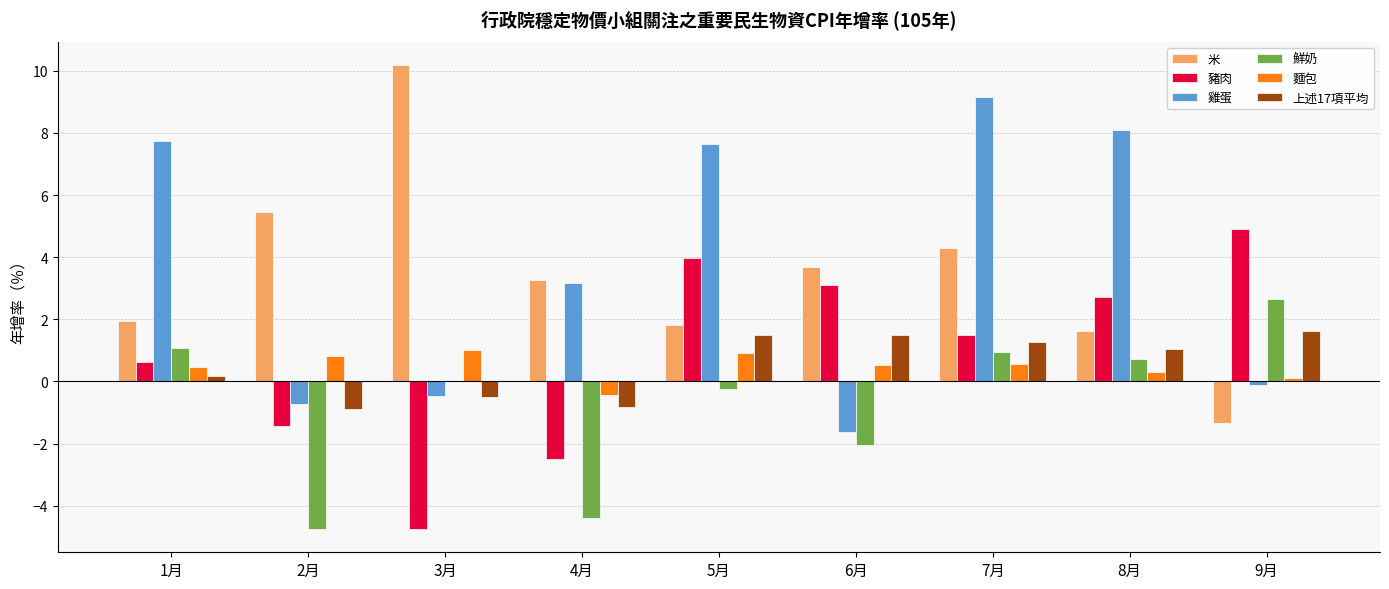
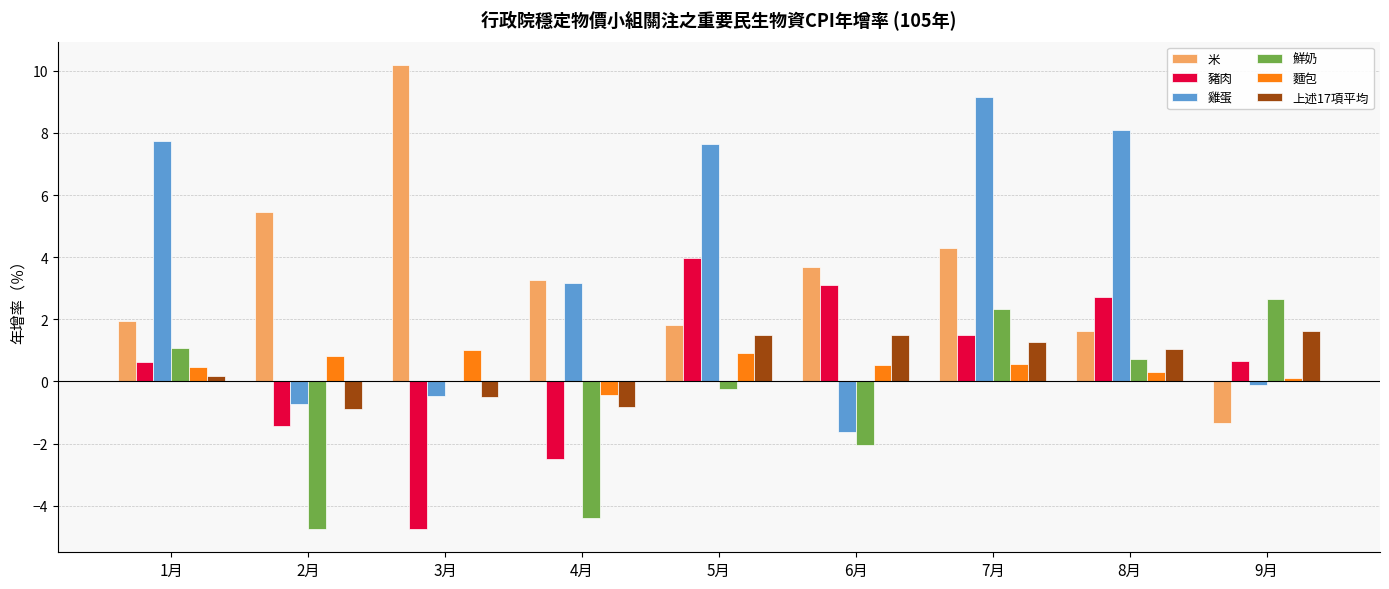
鮮奶, 7月: 0.9 -> 2.3
豬肉, 9月: 4.9 -> 0.7
